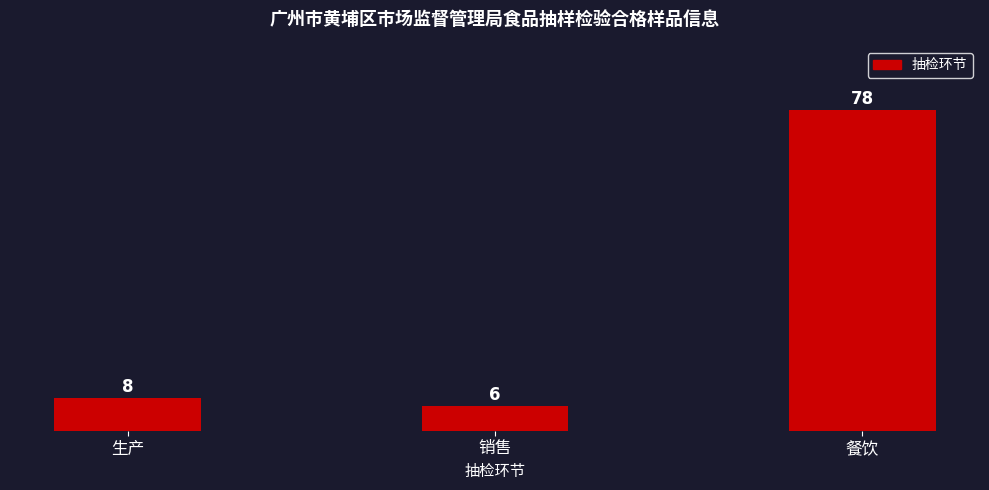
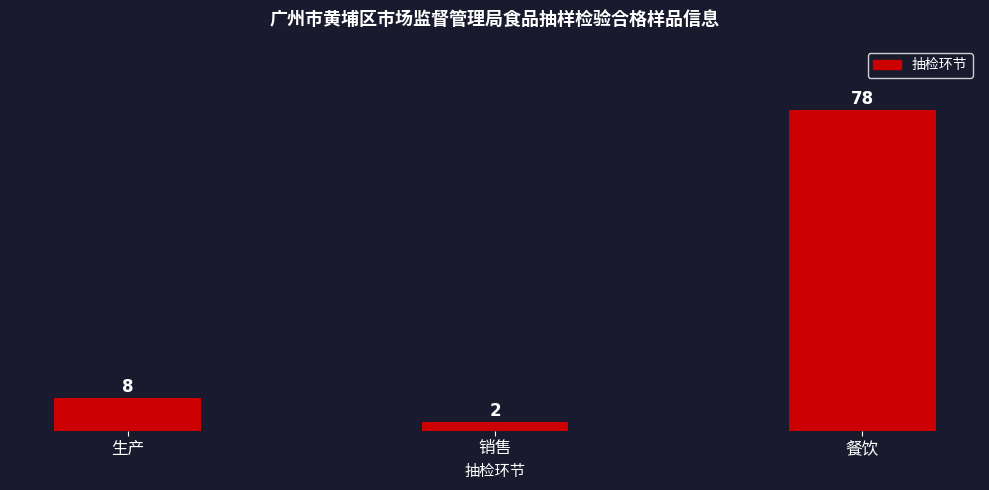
销售: 6 -> 2
